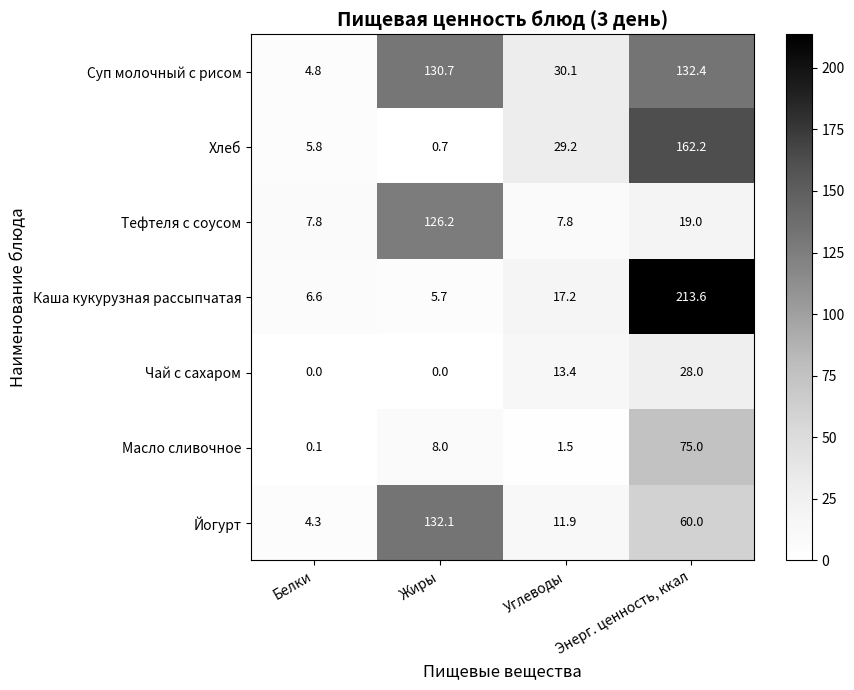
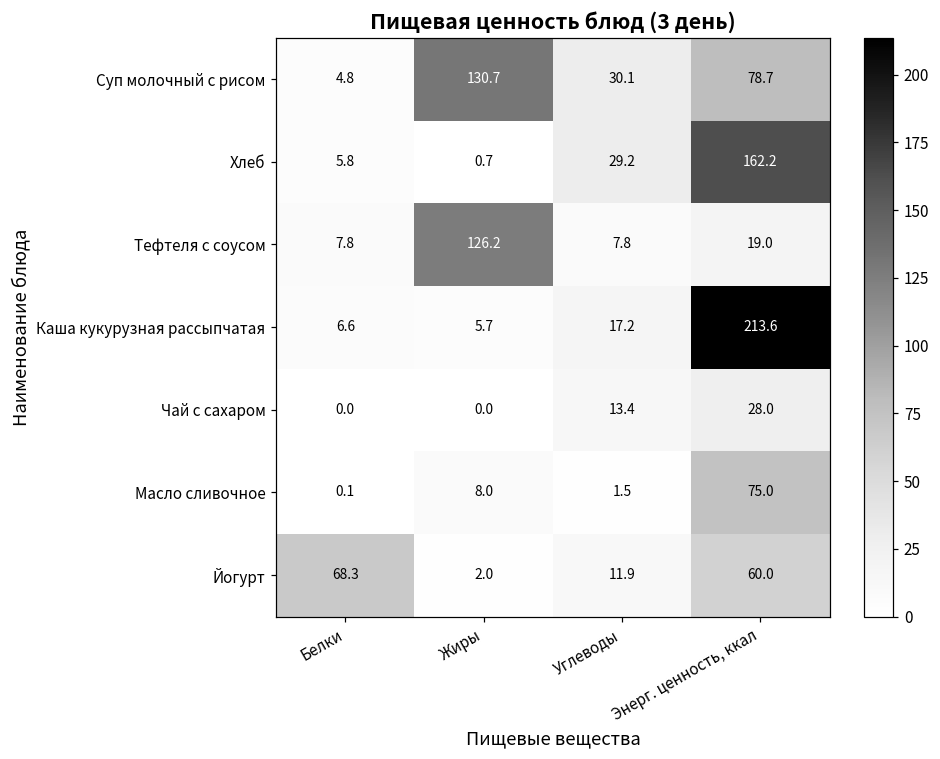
Суп молочный с рисом, Энерг. ценность, ккал: 132.4 -> 78.7
Йогурт, Белки: 4.3 -> 68.3
Йогурт, Жиры: 132.1 -> 2.0
